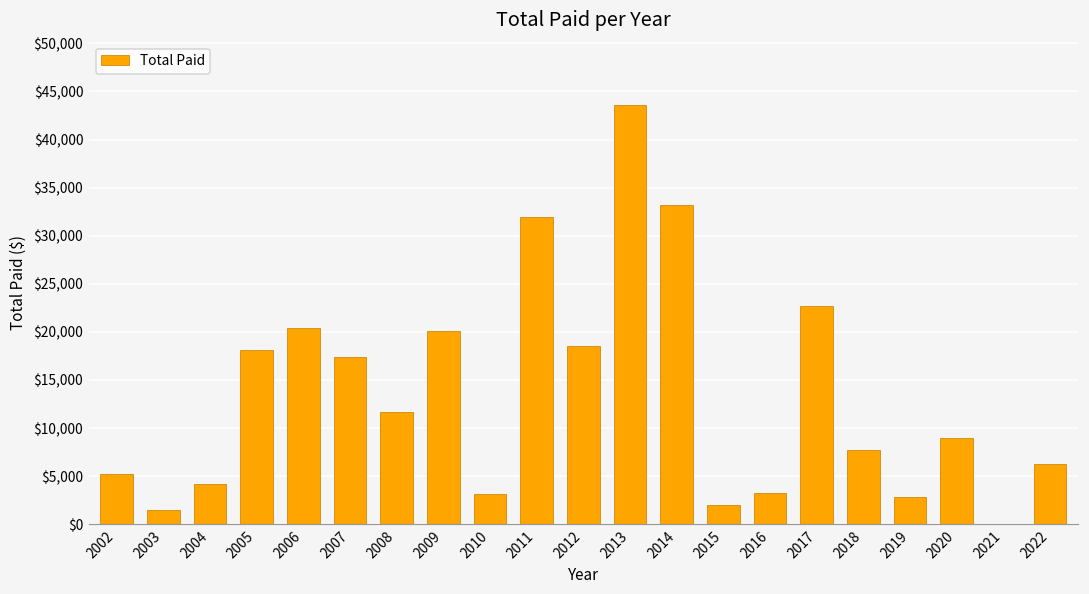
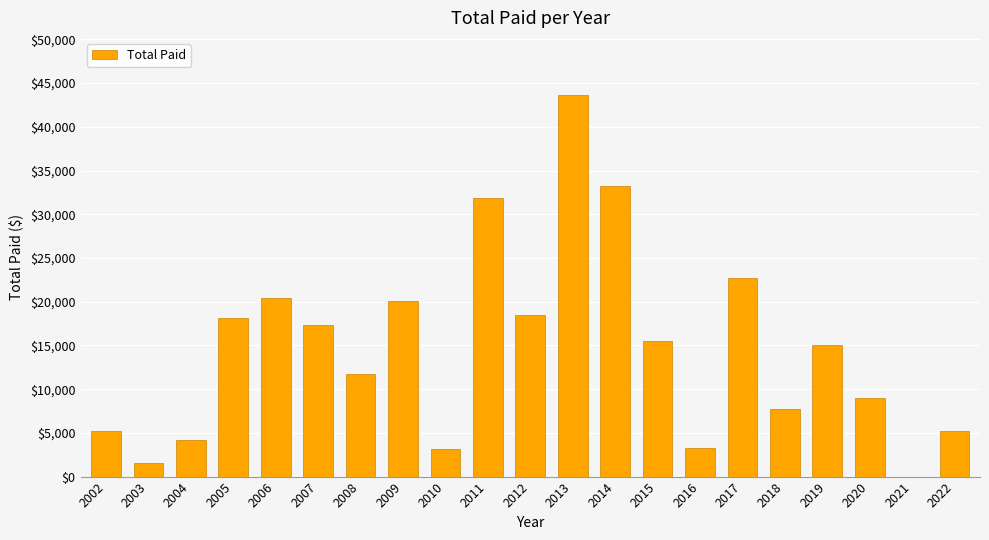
2015: $2,000 -> $15,000
2019: $3,000 -> $15,000
2022: $6,000 -> $5,000
